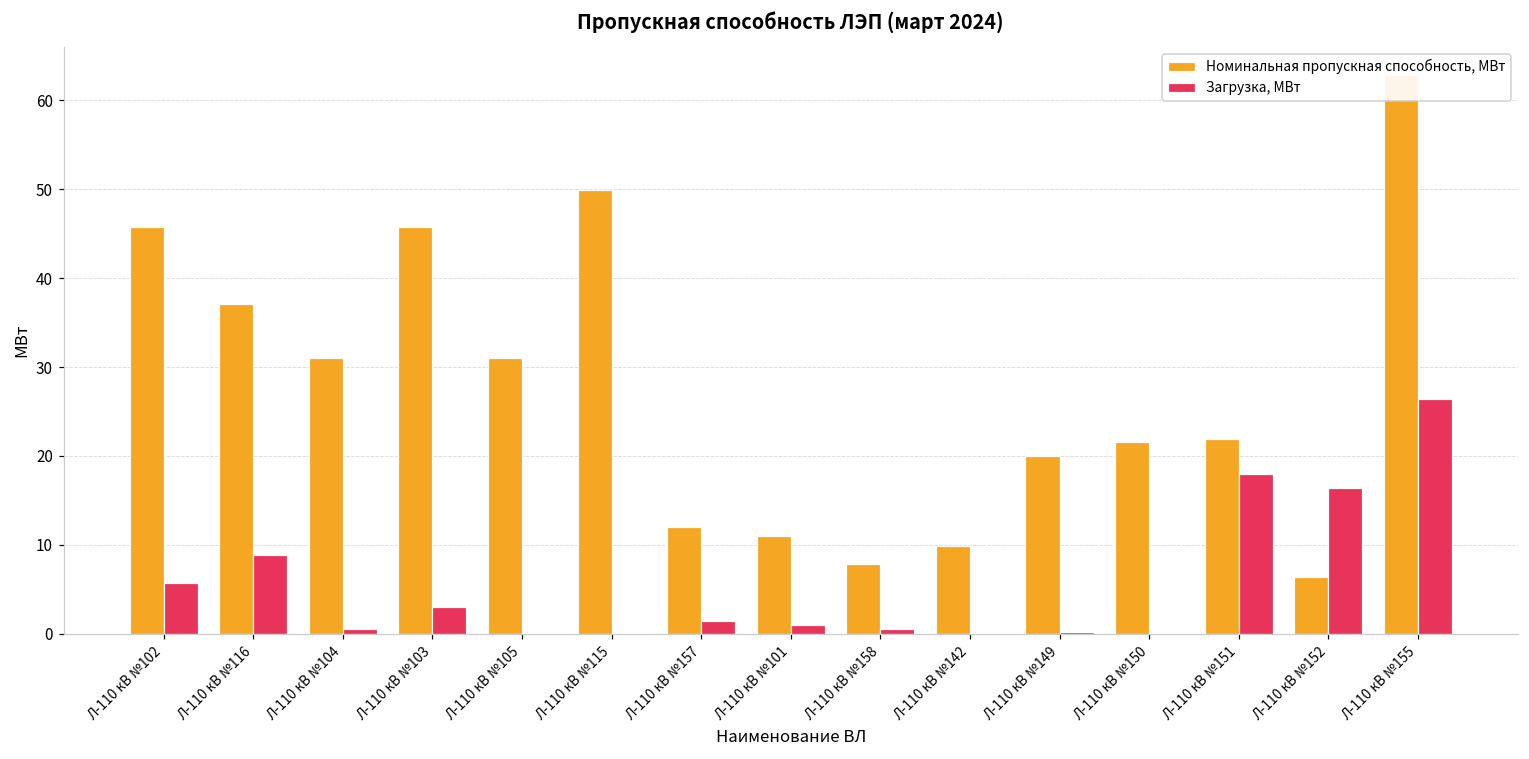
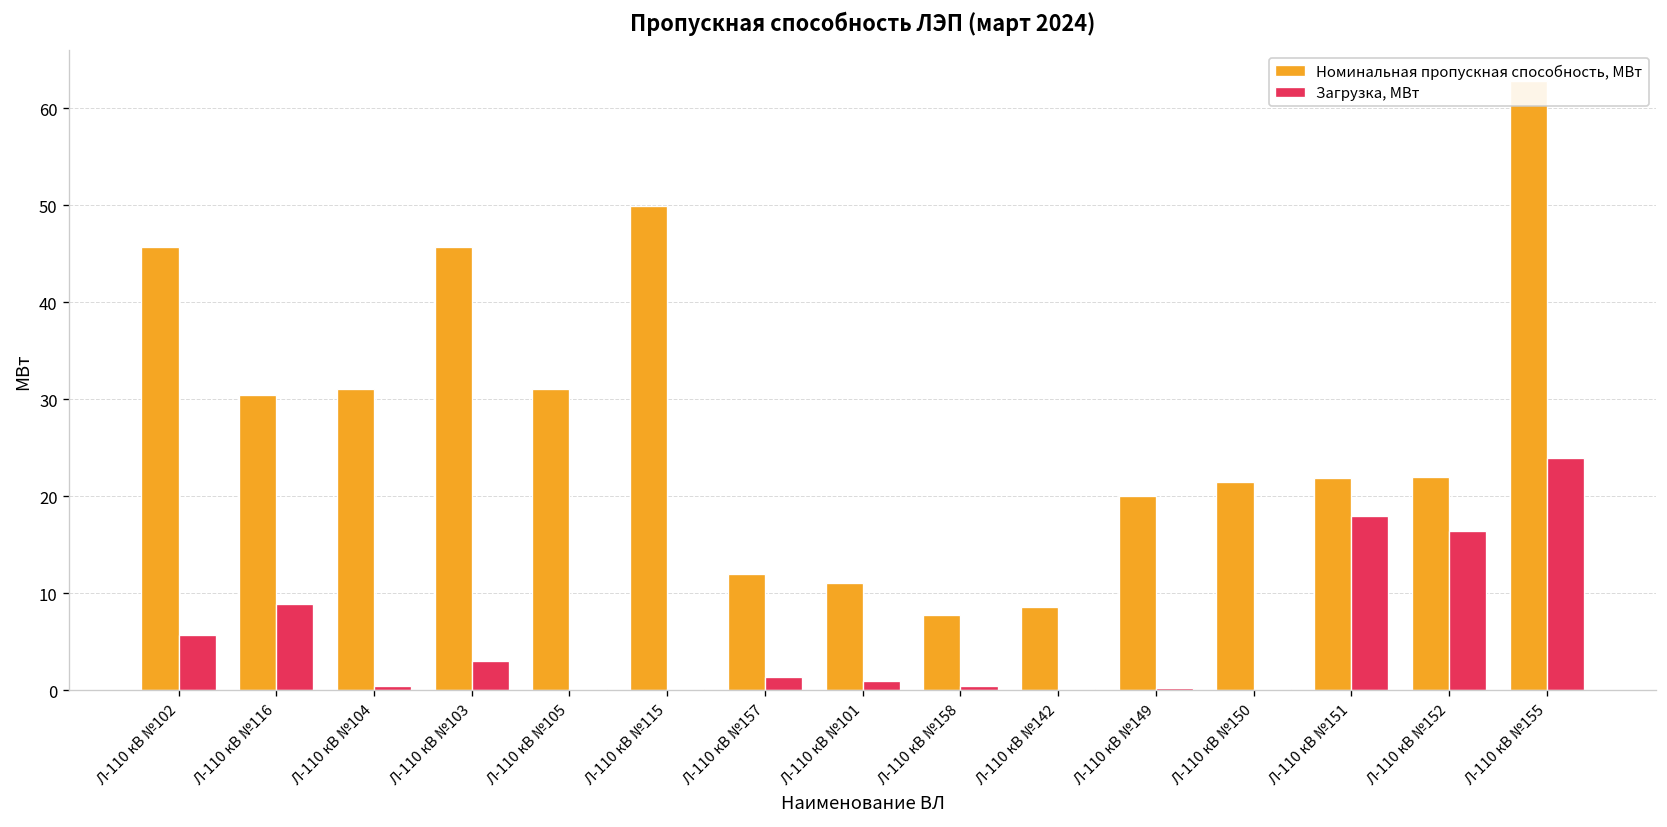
Номинальная пропускная способность, МВт, Л-110 кВ №116: 37 -> 30
Номинальная пропускная способность, МВт, Л-110 кВ №142: 10 -> 9
Номинальная пропускная способность, МВт, Л-110 кВ №152: 6 -> 22
Загрузка, МВт, Л-110 кВ №155: 26 -> 24
